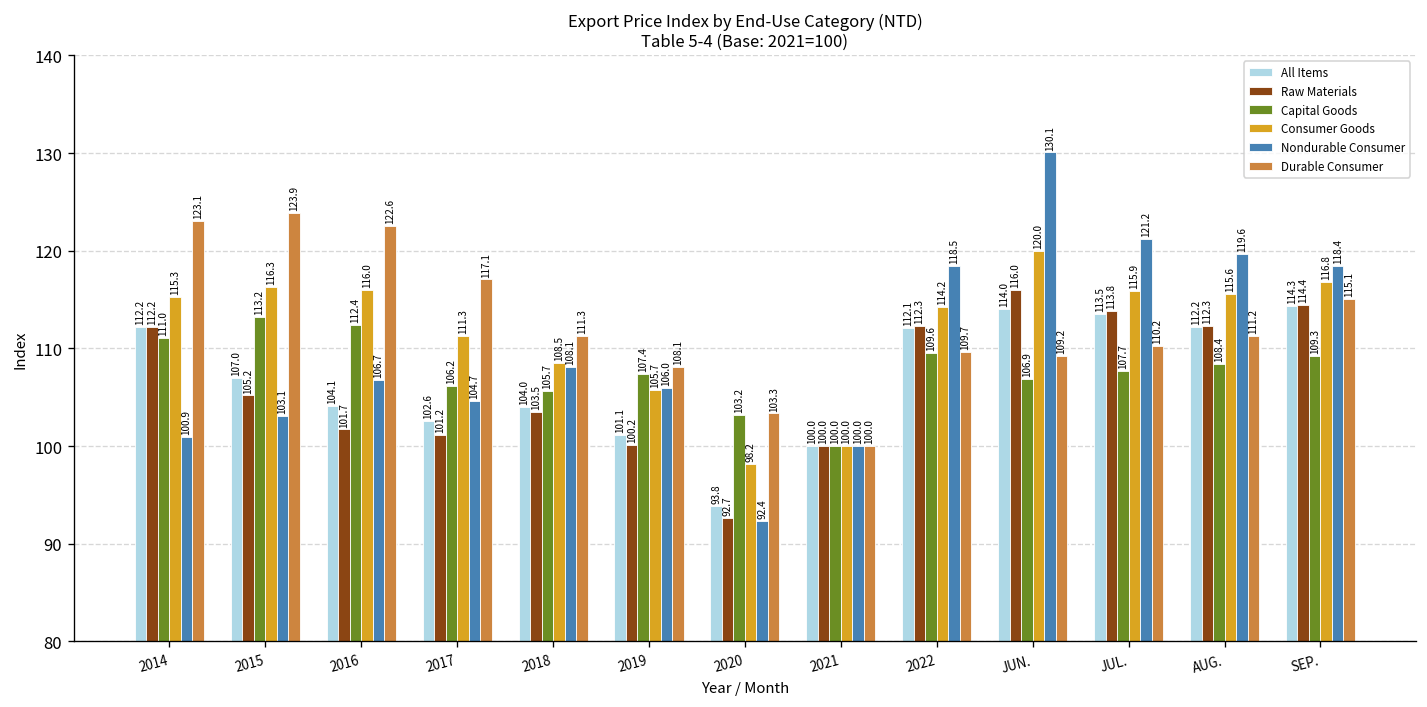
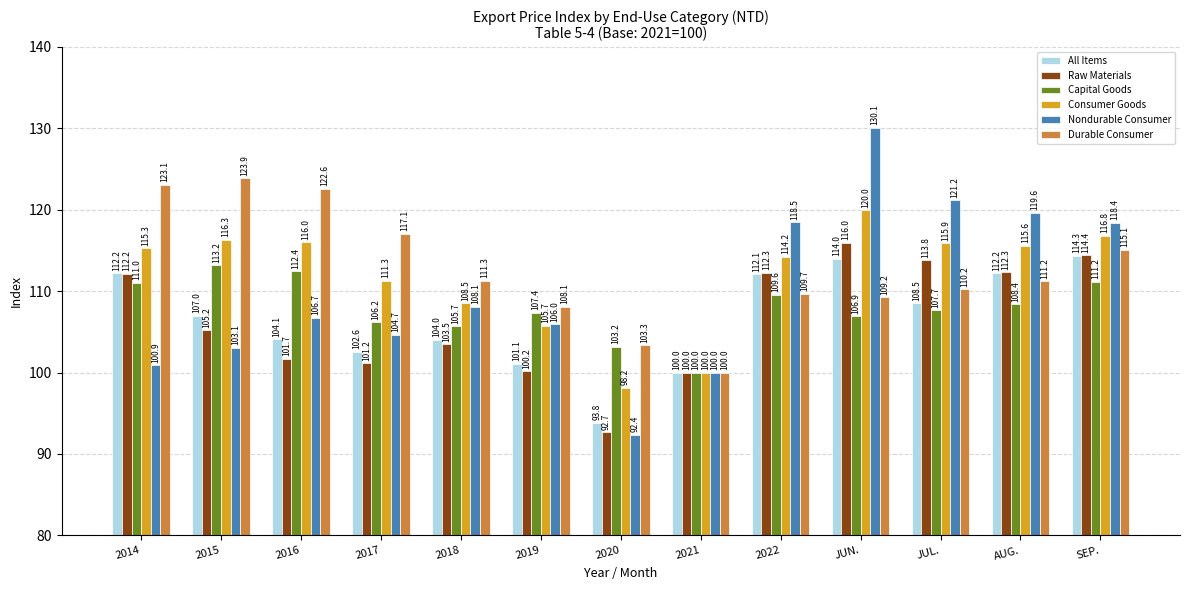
All Items, JUL.: 113.5 -> 108.5
Capital Goods, SEP.: 109.3 -> 111.2
